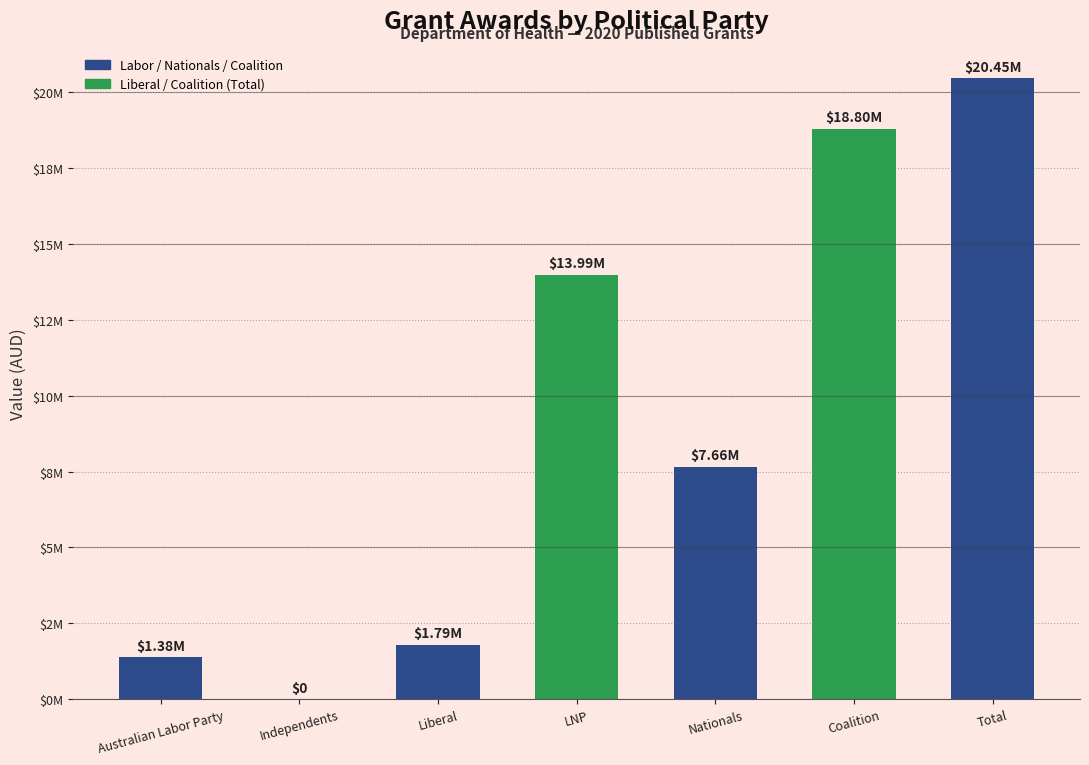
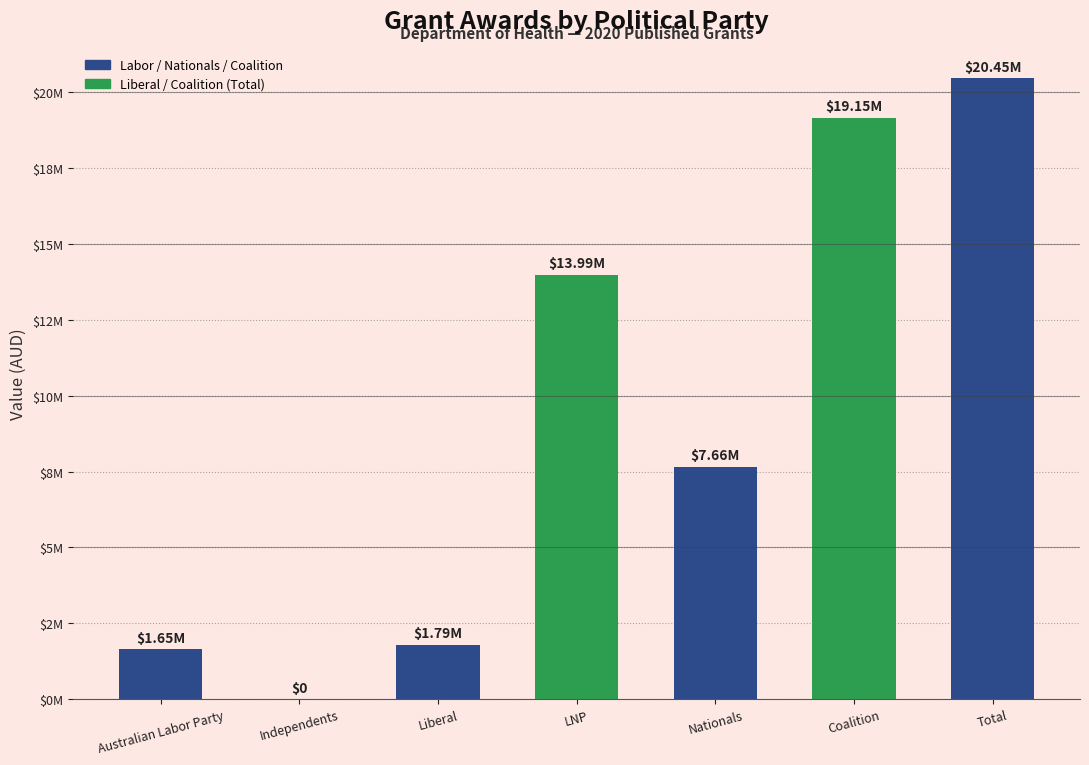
Australian Labor Party: $1.38M -> $1.65M
Coalition: $18.80M -> $19.15M
